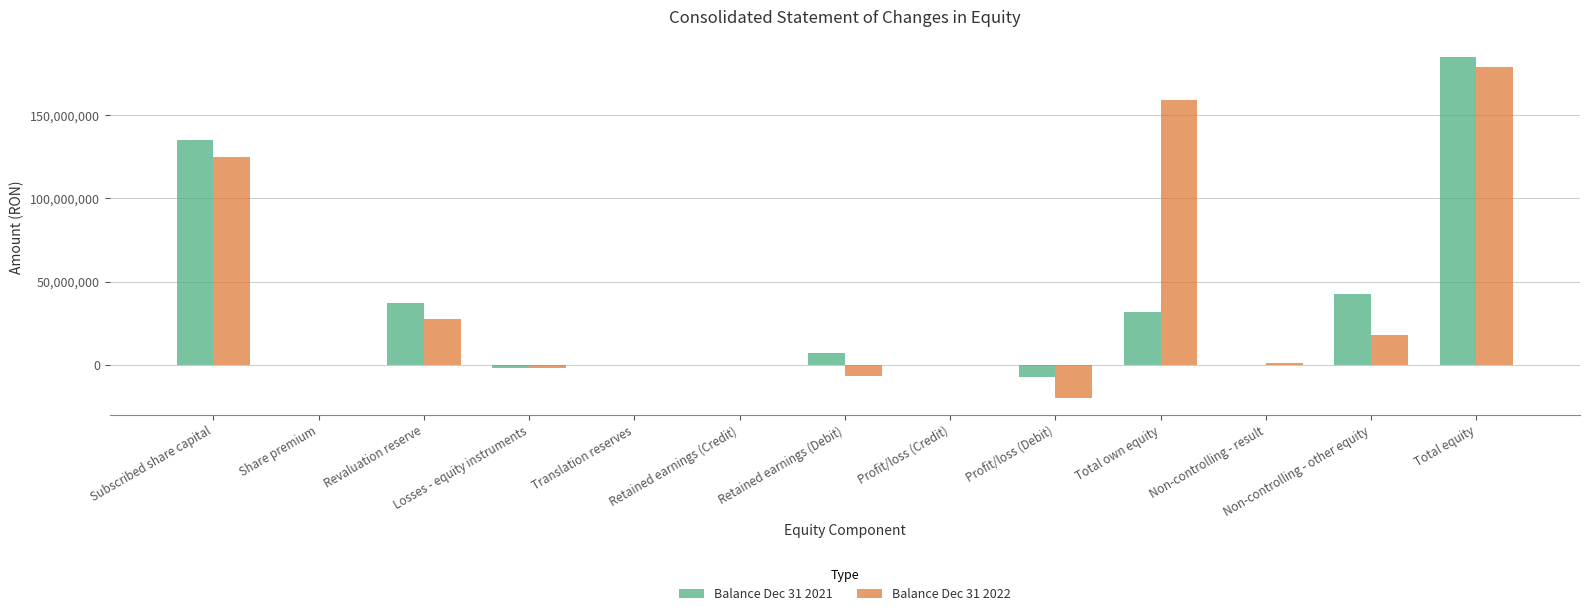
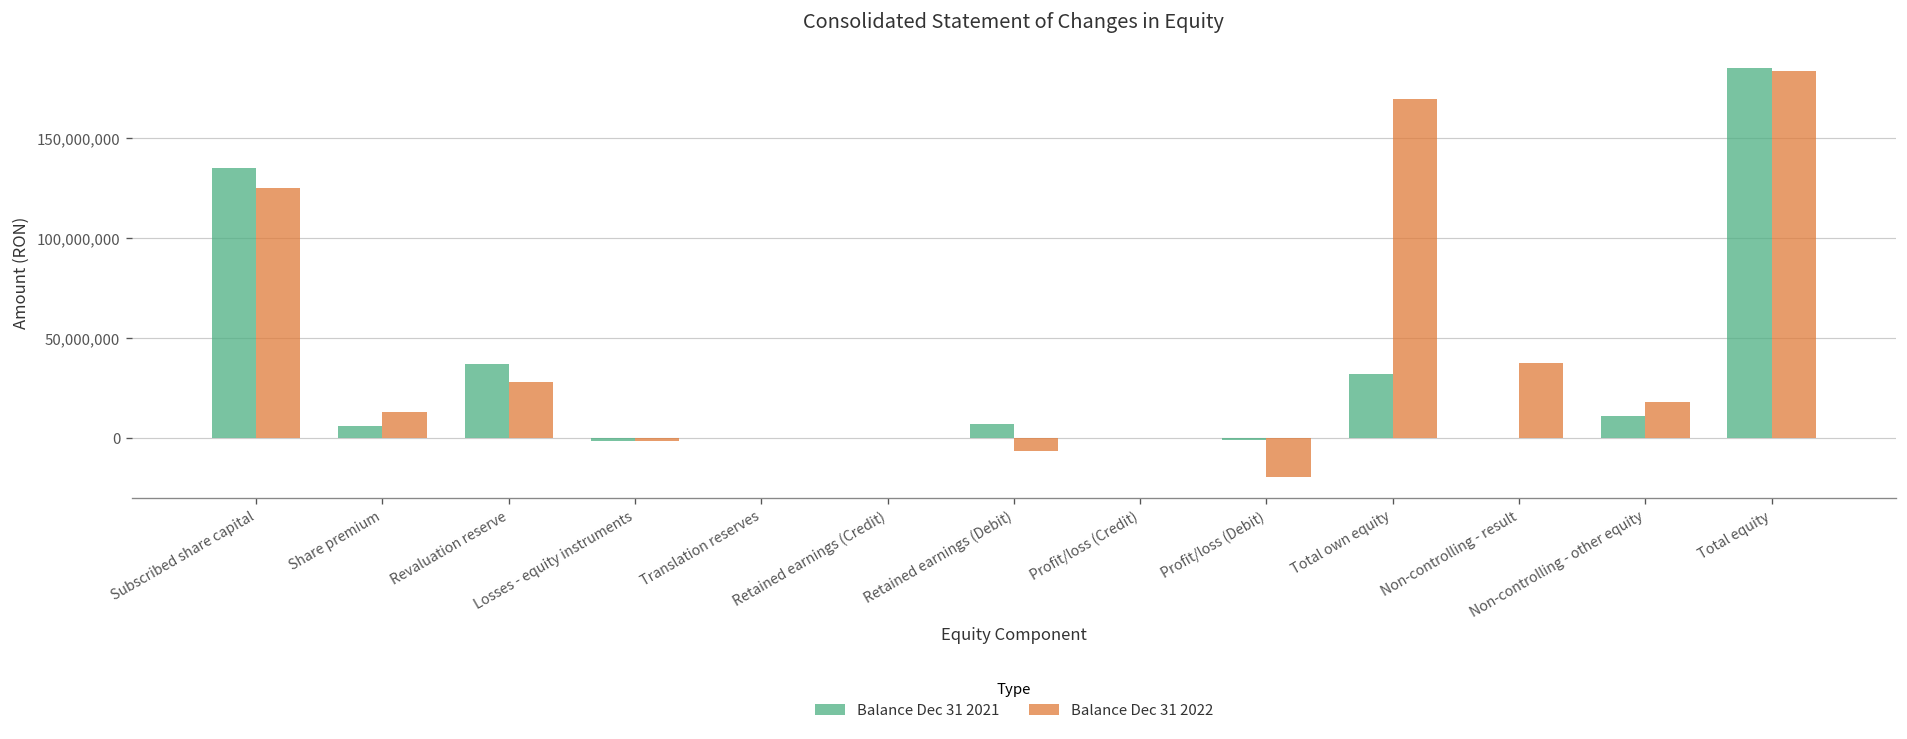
Balance Dec 31 2021, Share premium: 0 -> 6,000,000
Balance Dec 31 2022, Share premium: 0 -> 13,000,000
Balance Dec 31 2021, Profit/loss (Debit): -7,000,000 -> -1,000,000
Balance Dec 31 2022, Total own equity: 159,000,000 -> 170,000,000
Balance Dec 31 2022, Non-controlling - result: 1,000,000 -> 37,000,000
Balance Dec 31 2021, Non-controlling - other equity: 42,000,000 -> 11,000,000
Balance Dec 31 2022, Total equity: 179,000,000 -> 184,000,000
